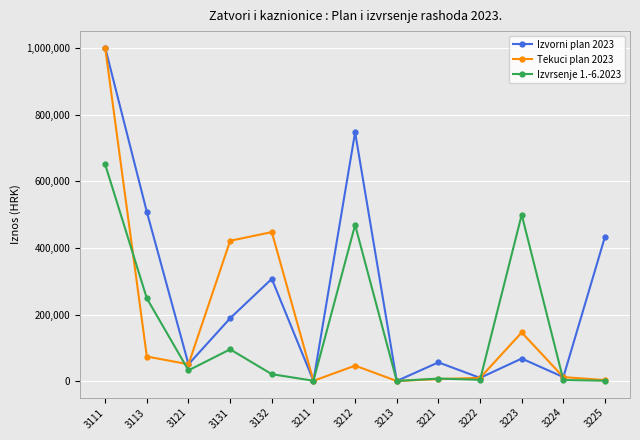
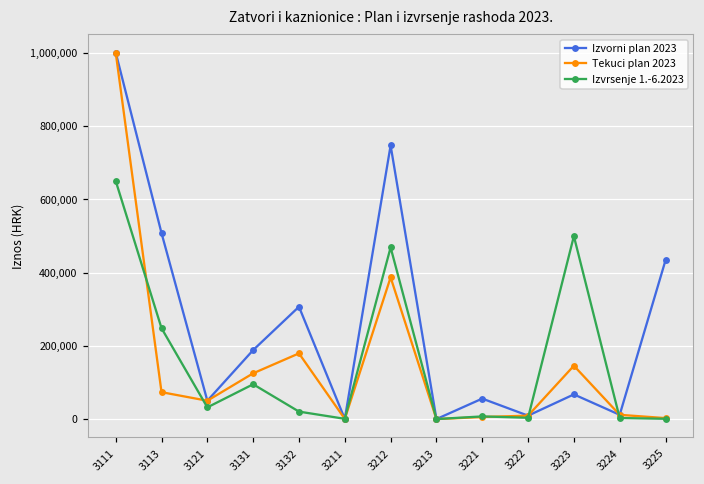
Tekuci plan 2023, 3131: 420,000 -> 130,000
Tekuci plan 2023, 3132: 450,000 -> 180,000
Tekuci plan 2023, 3212: 50,000 -> 390,000
